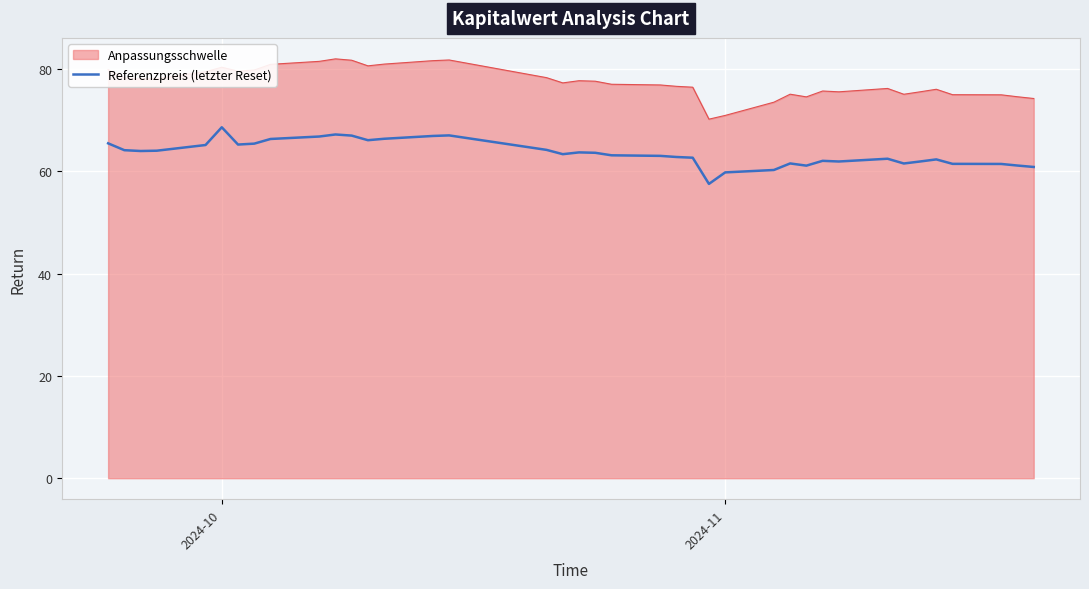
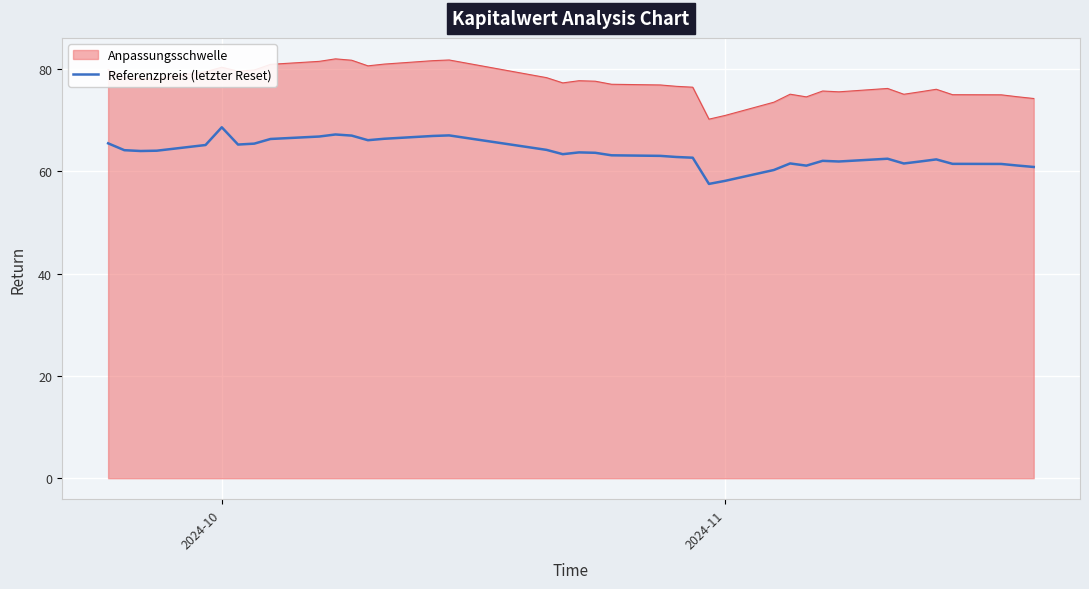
Referenzpreis (letzter Reset), 2024-11: 60 -> 58
